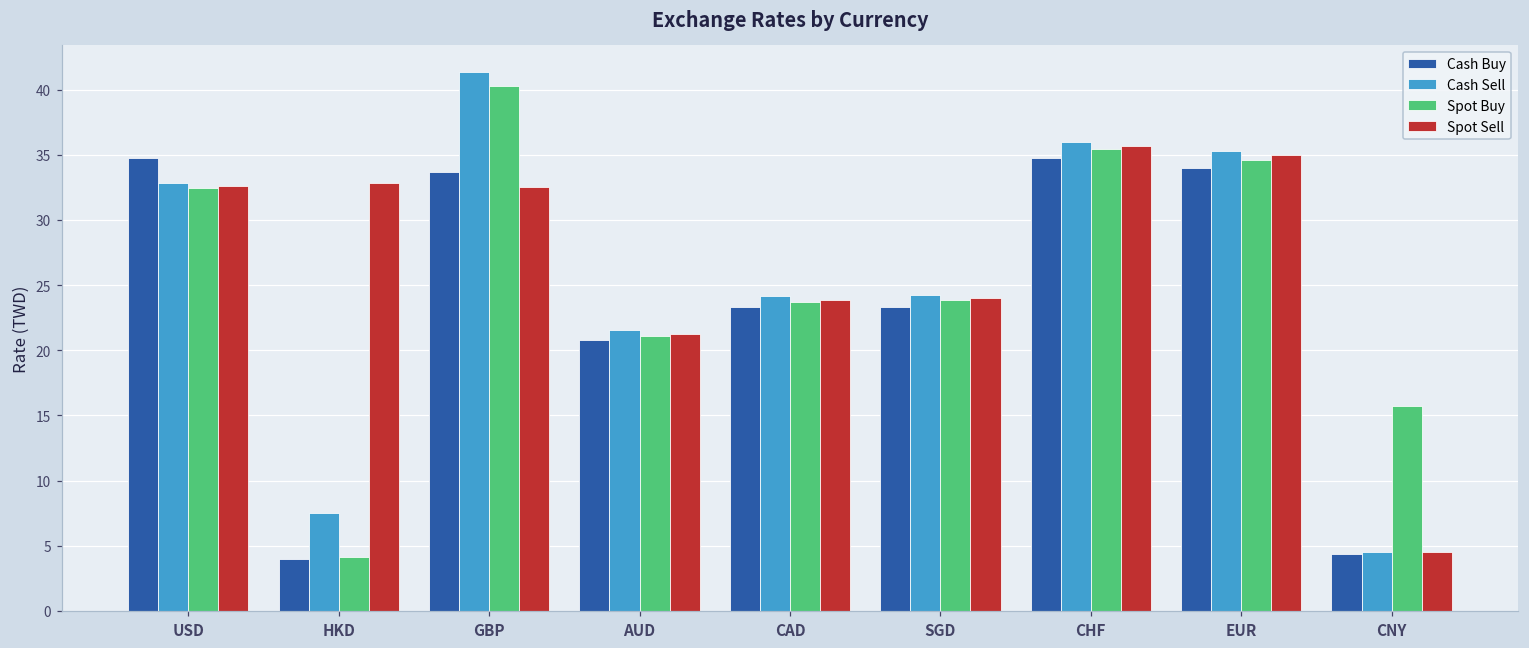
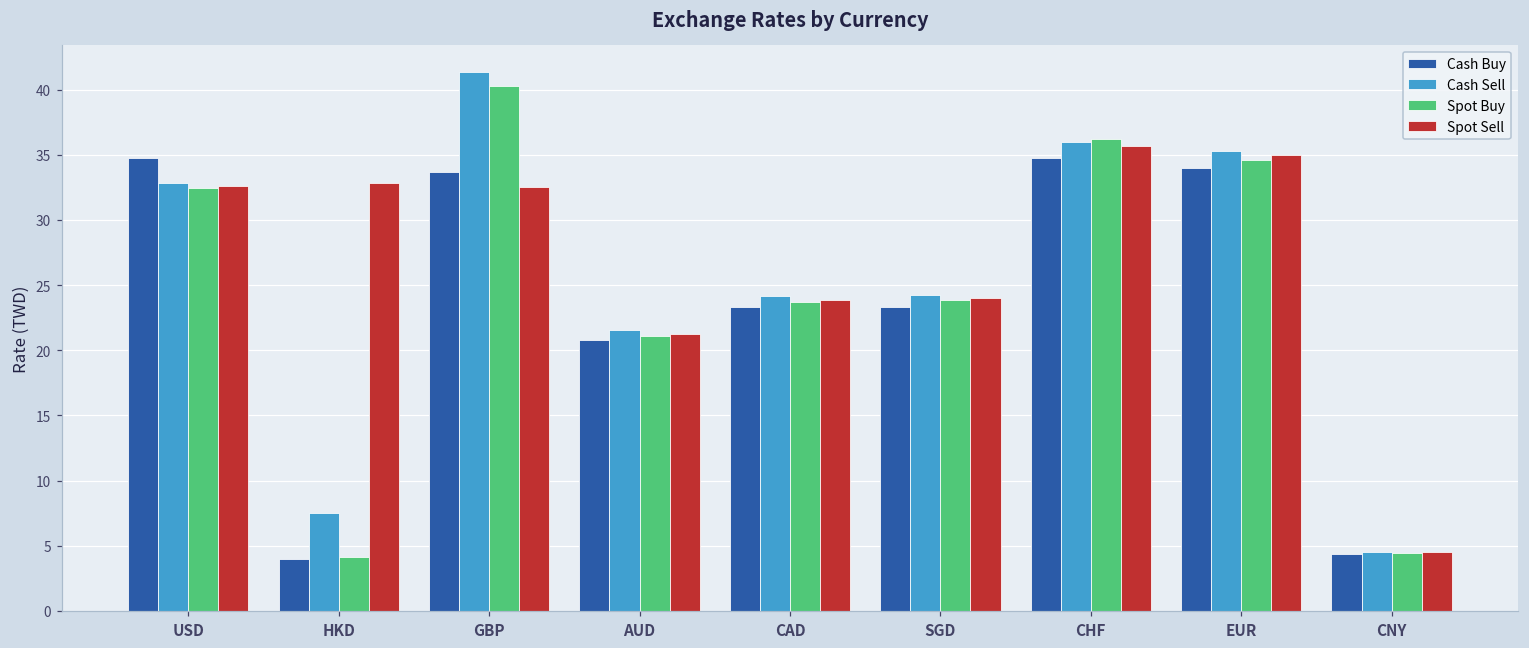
Spot Buy, CHF: 35.5 -> 36.2
Spot Buy, CNY: 15.7 -> 4.5
